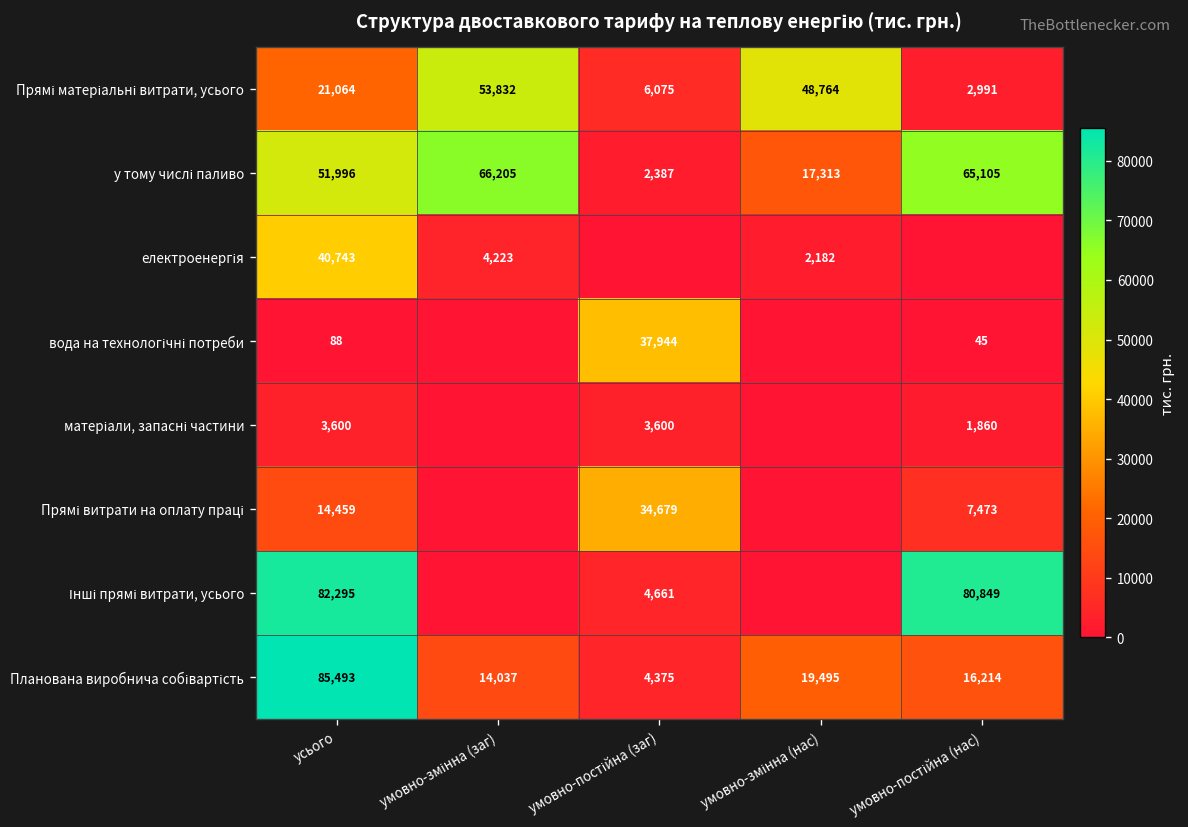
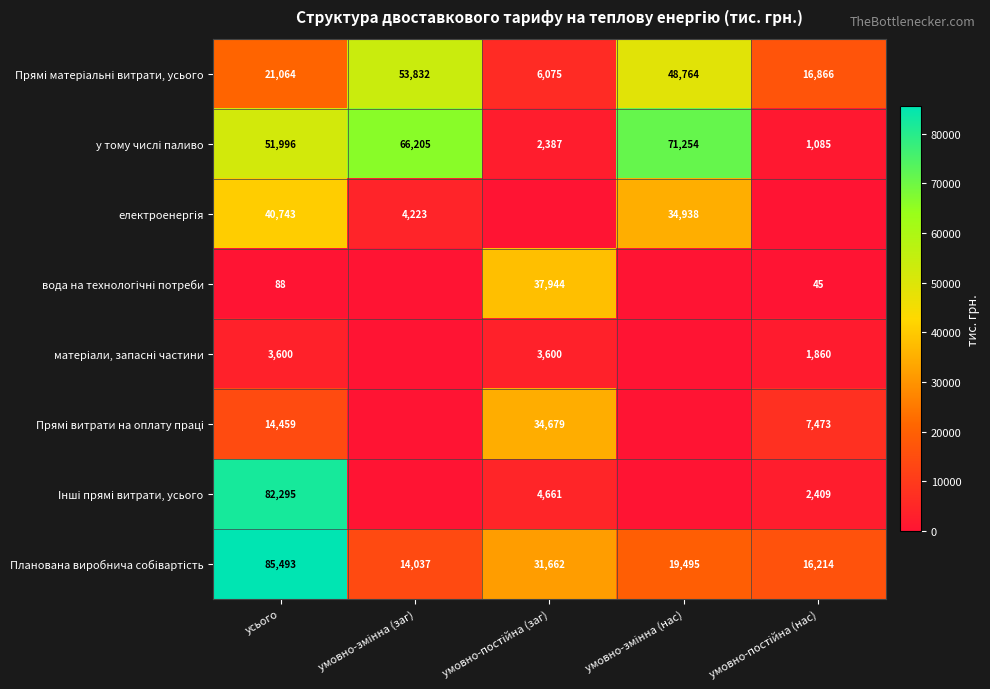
Прямі матеріальні витрати, усього, умовно-постійна (нас): 2,991 -> 16,866
у тому числі паливо, умовно-змінна (нас): 17,313 -> 71,254
у тому числі паливо, умовно-постійна (нас): 65,105 -> 1,085
електроенергія, умовно-змінна (нас): 2,182 -> 34,938
Інші прямі витрати, усього, умовно-постійна (нас): 80,849 -> 2,409
Планована виробнича собівартість, умовно-постійна (заг): 4,375 -> 31,662
